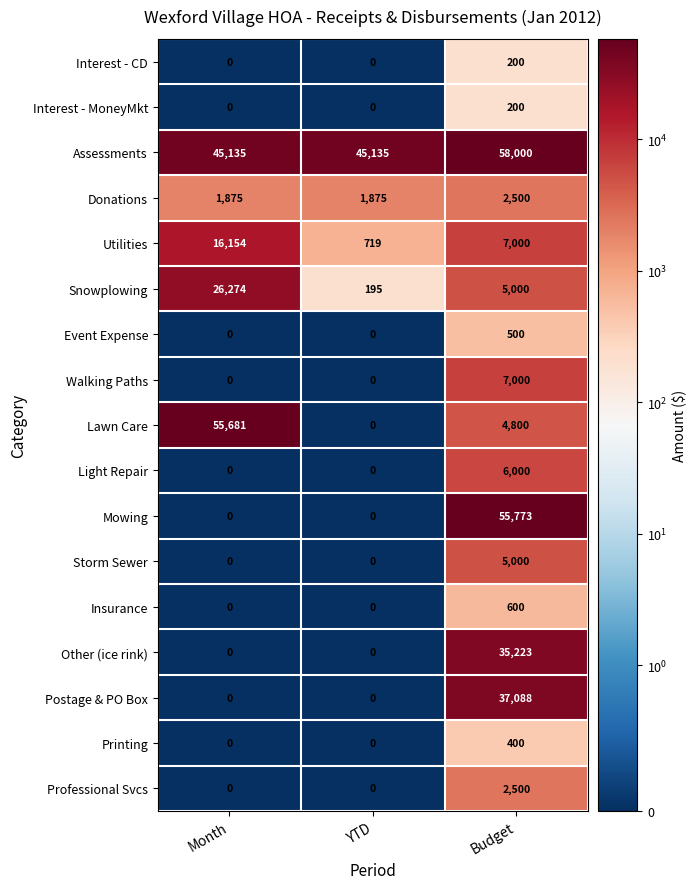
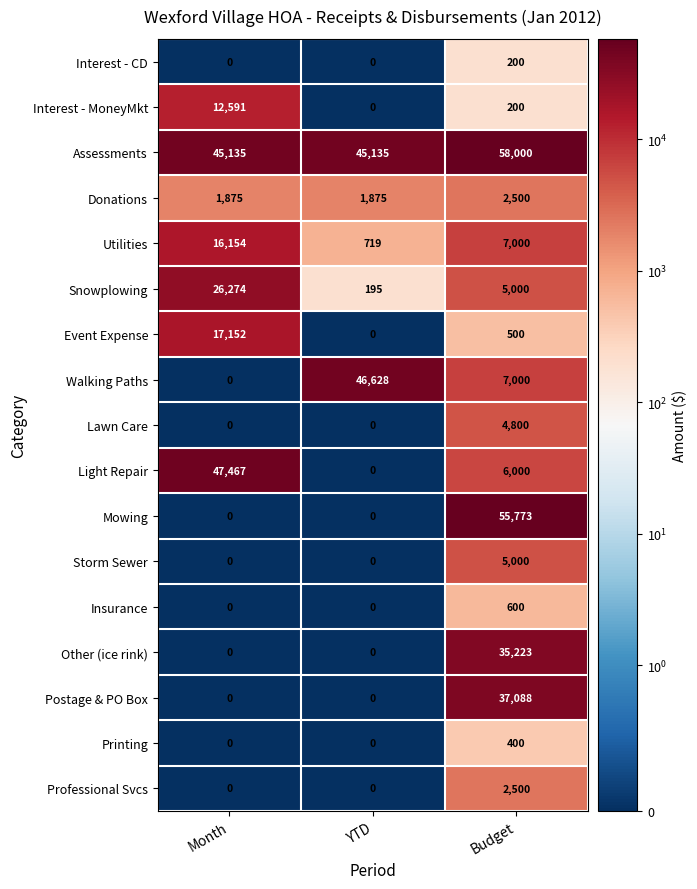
Interest - MoneyMkt, Month: 0 -> 12,591
Event Expense, Month: 0 -> 17,152
Walking Paths, YTD: 0 -> 46,628
Lawn Care, Month: 55,681 -> 0
Light Repair, Month: 0 -> 47,467
